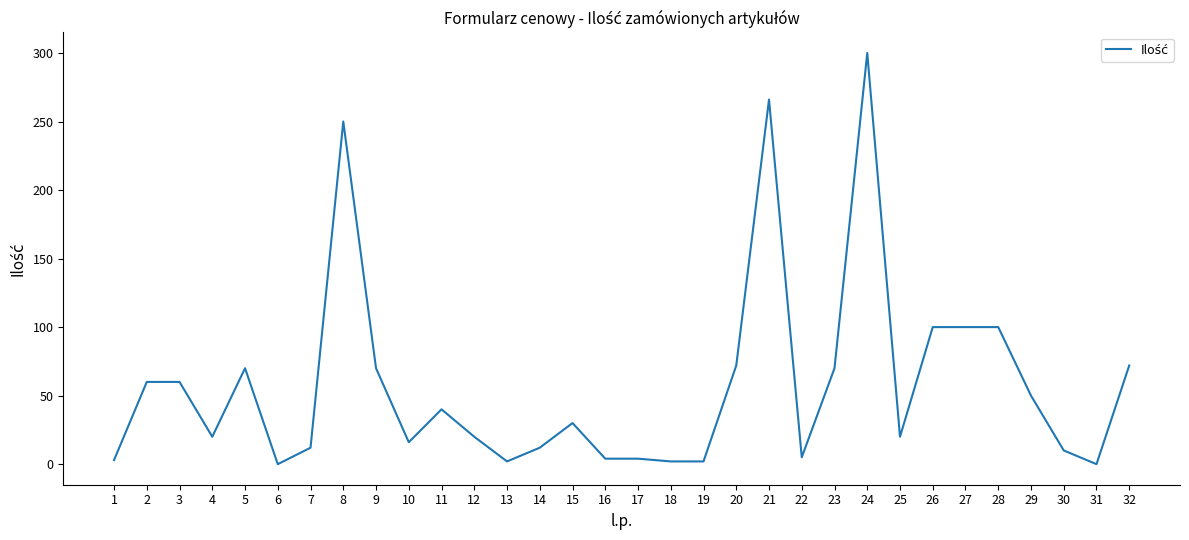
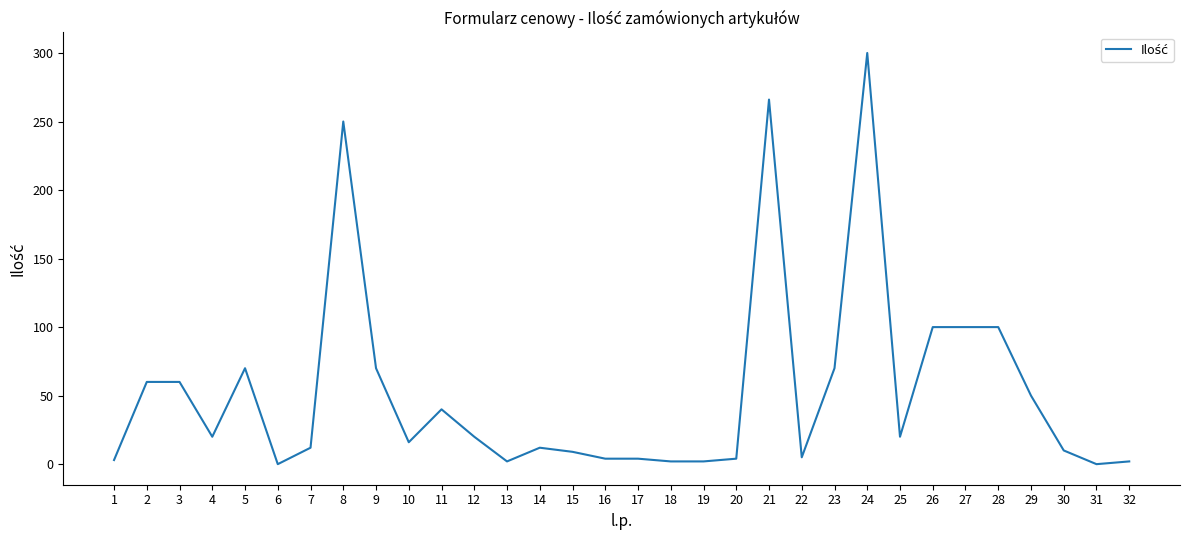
15: 30 -> 9
20: 72 -> 4
32: 72 -> 2
